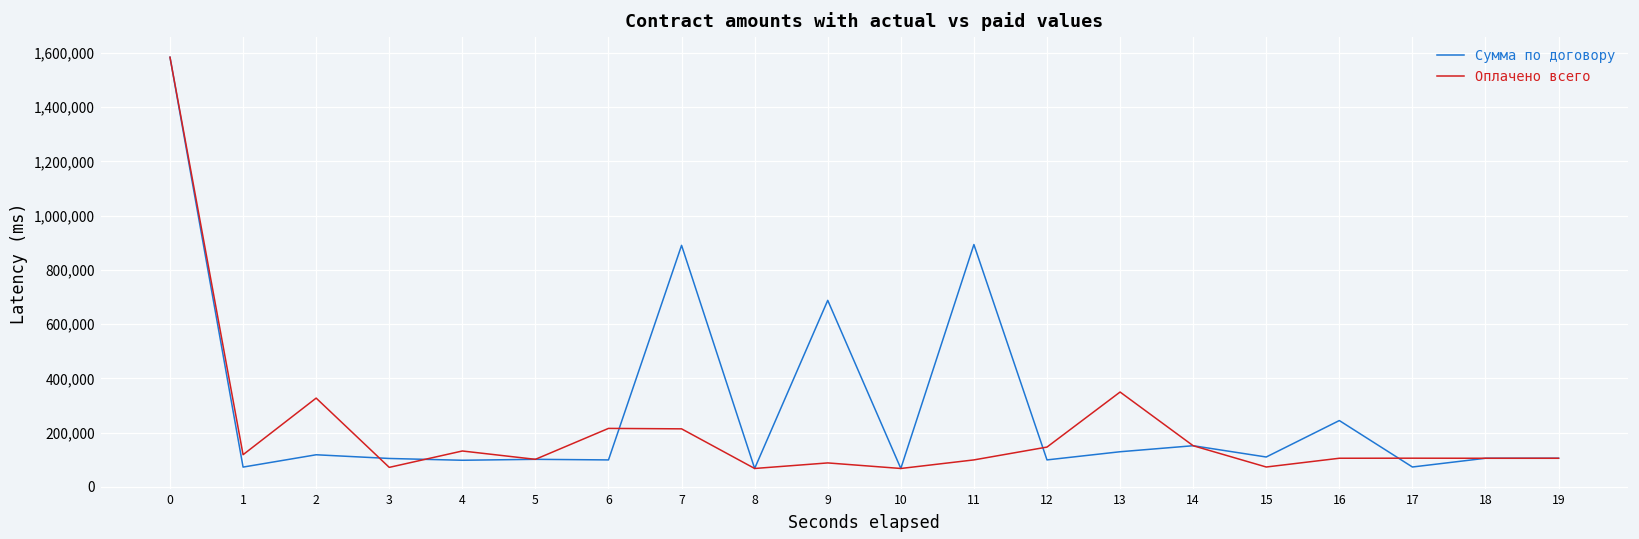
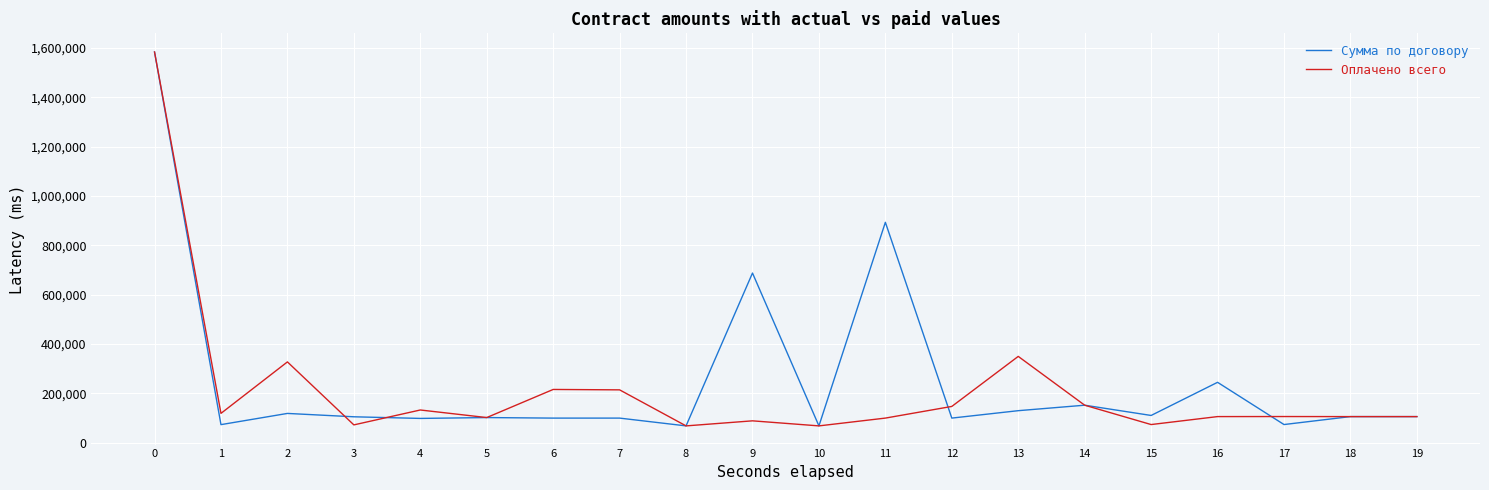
Сумма по договору, 7: 890,000 -> 100,000
